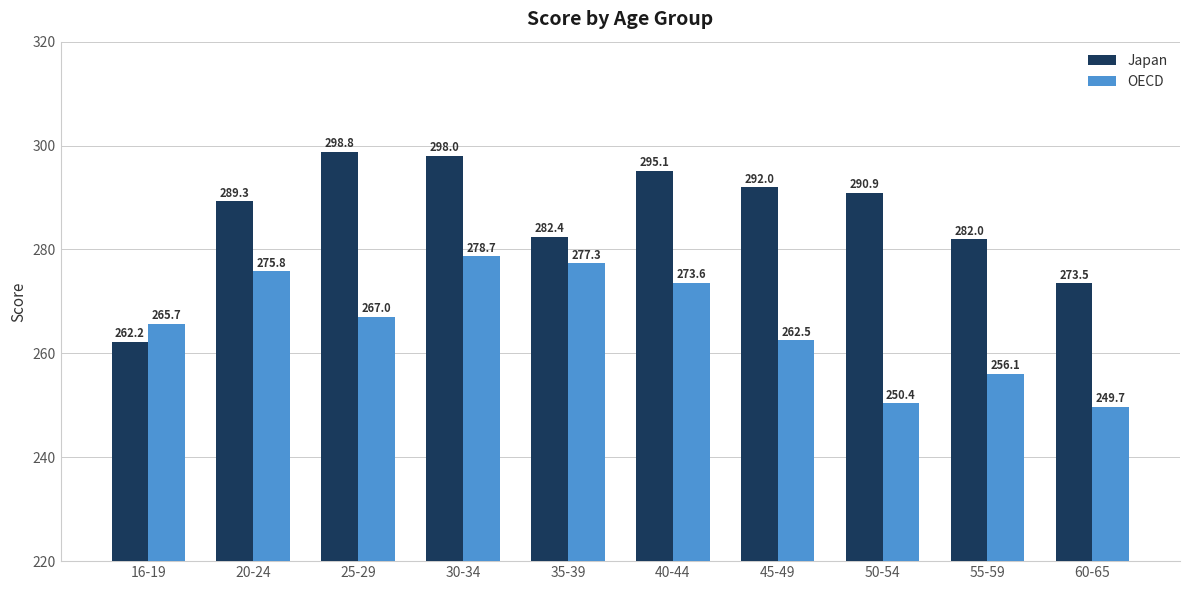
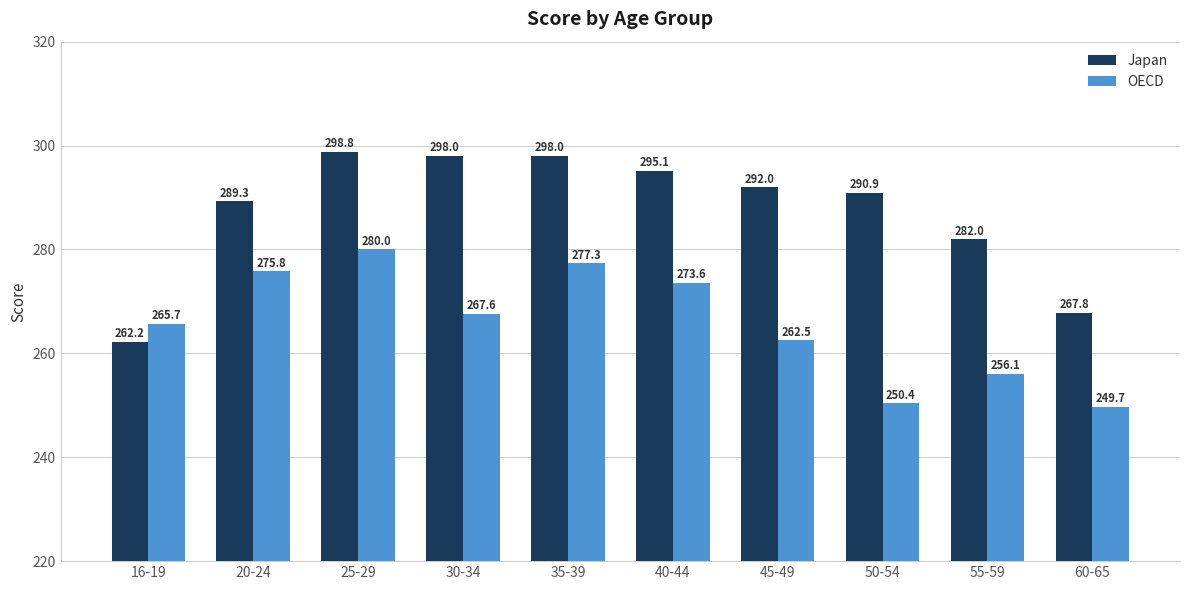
OECD, 25-29: 267.0 -> 280.0
OECD, 30-34: 278.7 -> 267.6
Japan, 35-39: 282.4 -> 298.0
Japan, 60-65: 273.5 -> 267.8
